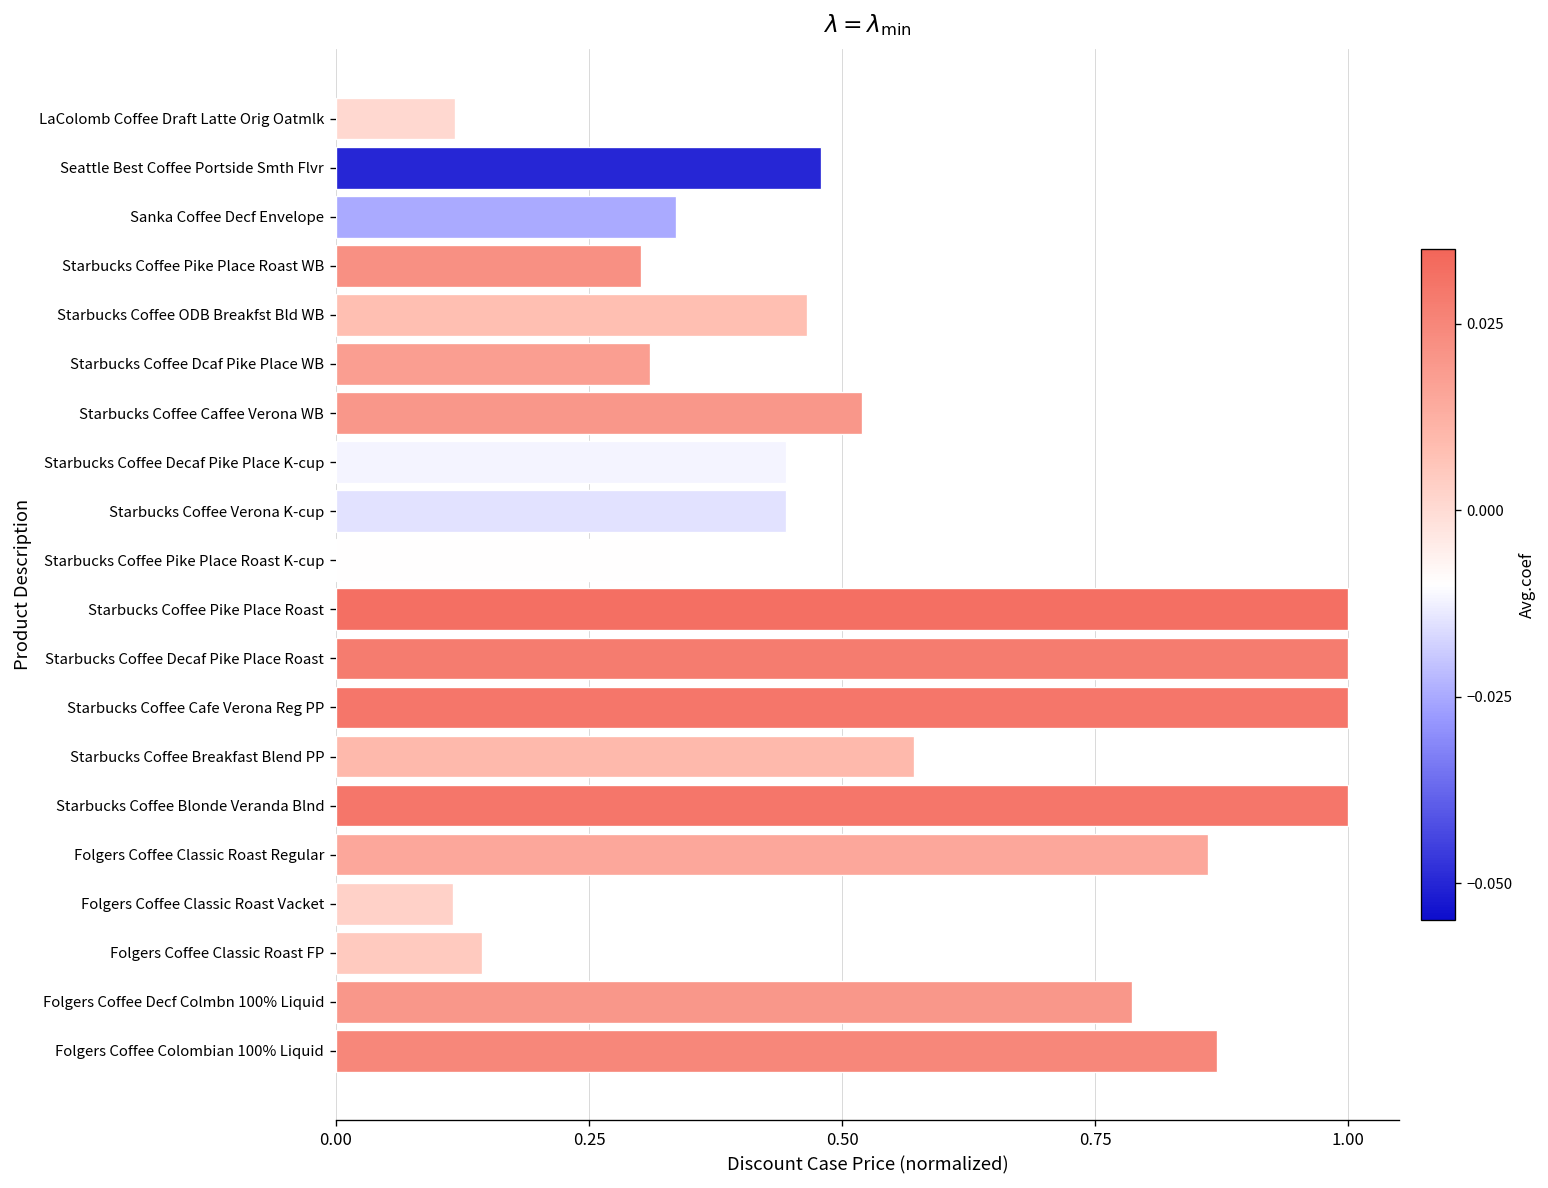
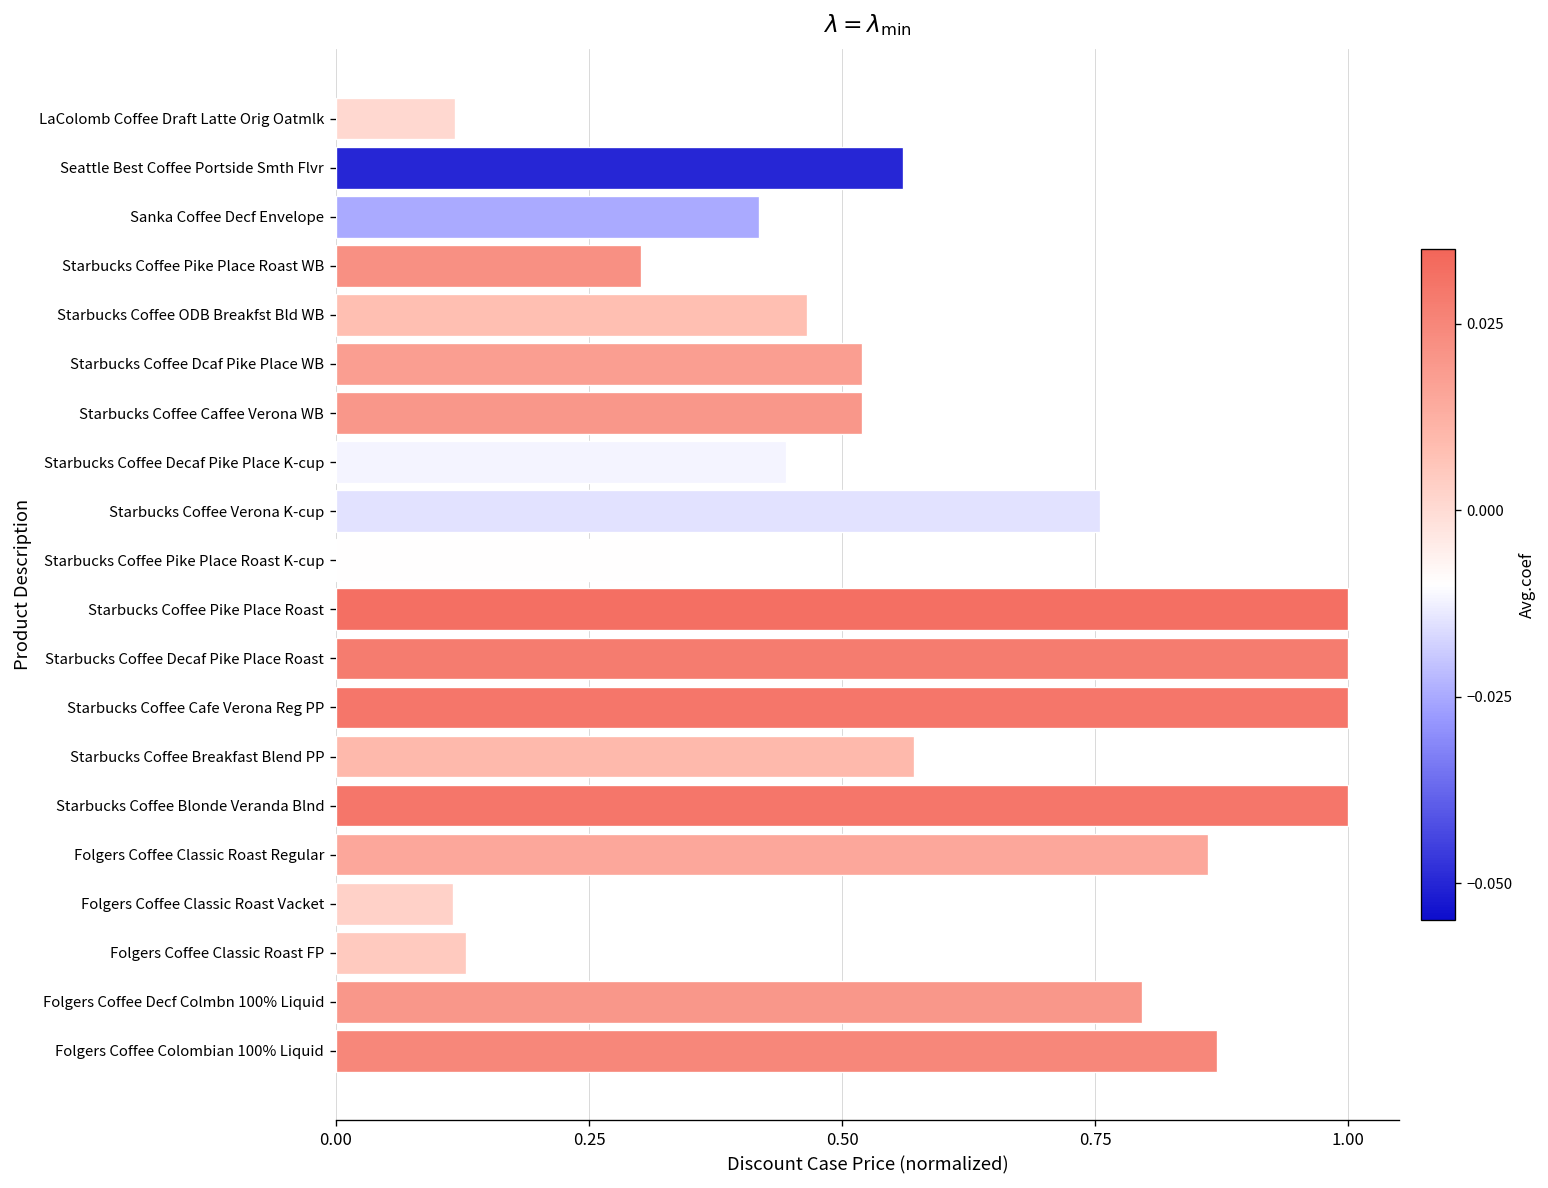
Seattle Best Coffee Portside Smth Flvr: 0.48 -> 0.56
Sanka Coffee Decf Envelope: 0.34 -> 0.42
Starbucks Coffee Dcaf Pike Place WB: 0.31 -> 0.52
Starbucks Coffee Verona K-cup: 0.44 -> 0.75
Folgers Coffee Classic Roast FP: 0.14 -> 0.13
Folgers Coffee Decf Colmbn 100% Liquid: 0.79 -> 0.80
